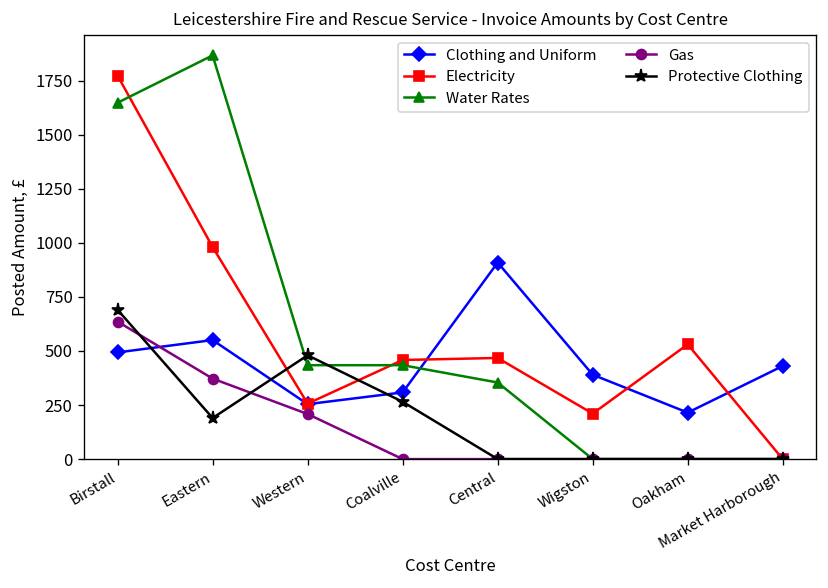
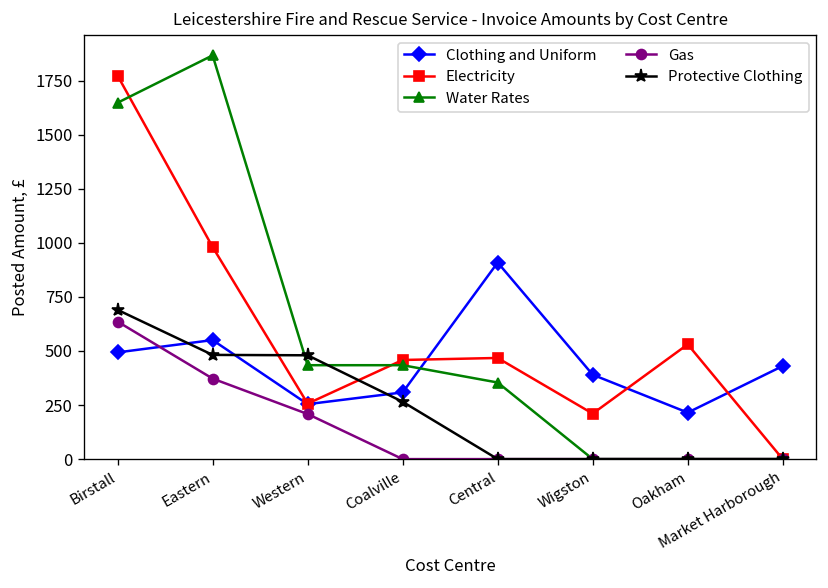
Protective Clothing, Eastern: 190 -> 480
